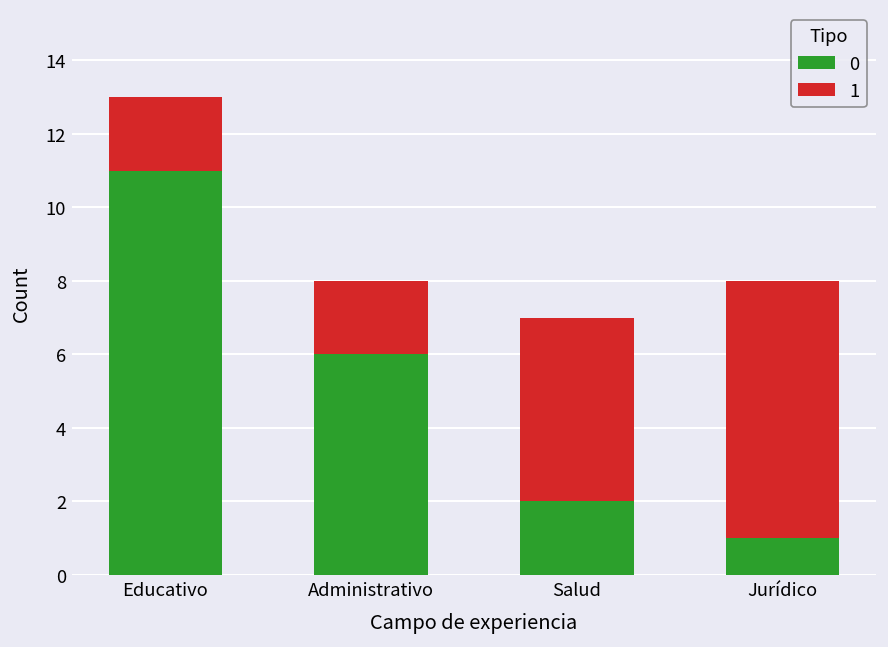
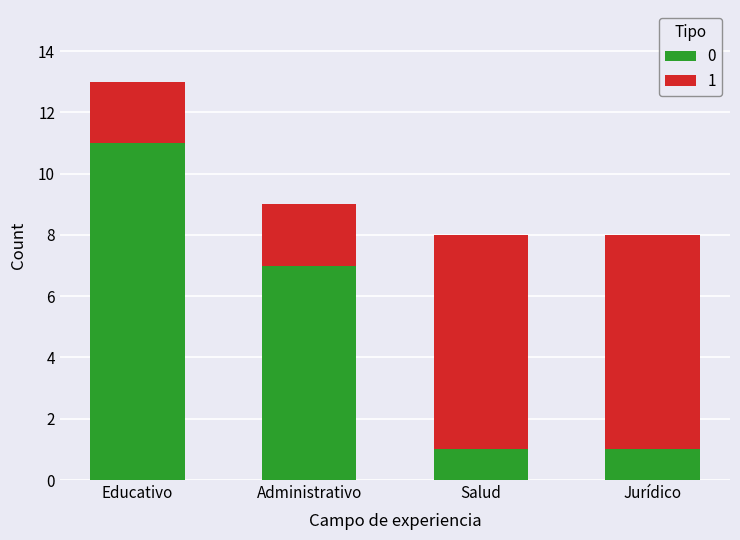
0, Administrativo: 6 -> 7
0, Salud: 2 -> 1
1, Salud: 5 -> 7
